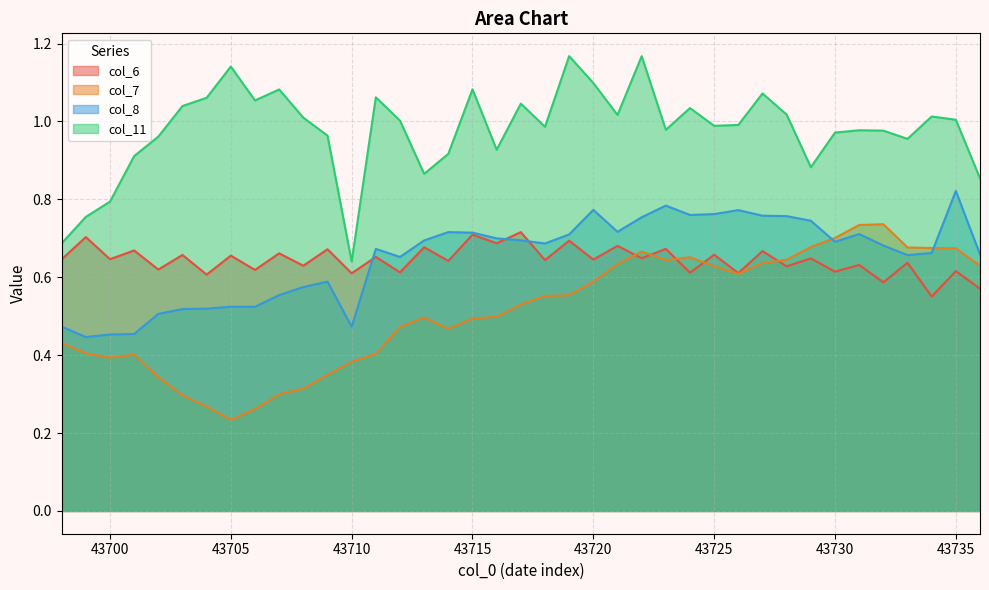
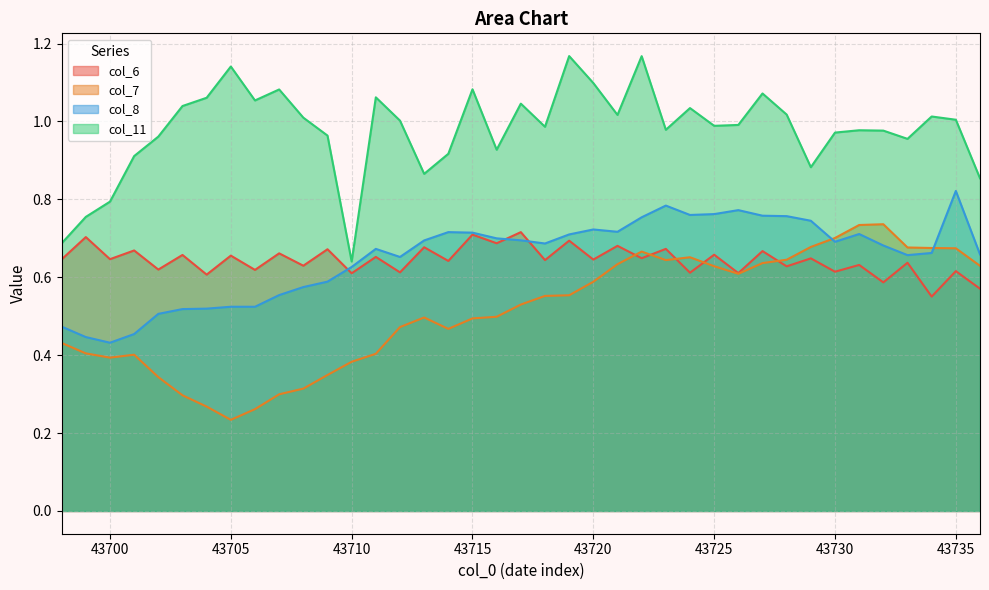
col_8, 43700: 0.45 -> 0.43
col_8, 43710: 0.47 -> 0.63
col_8, 43720: 0.77 -> 0.72
